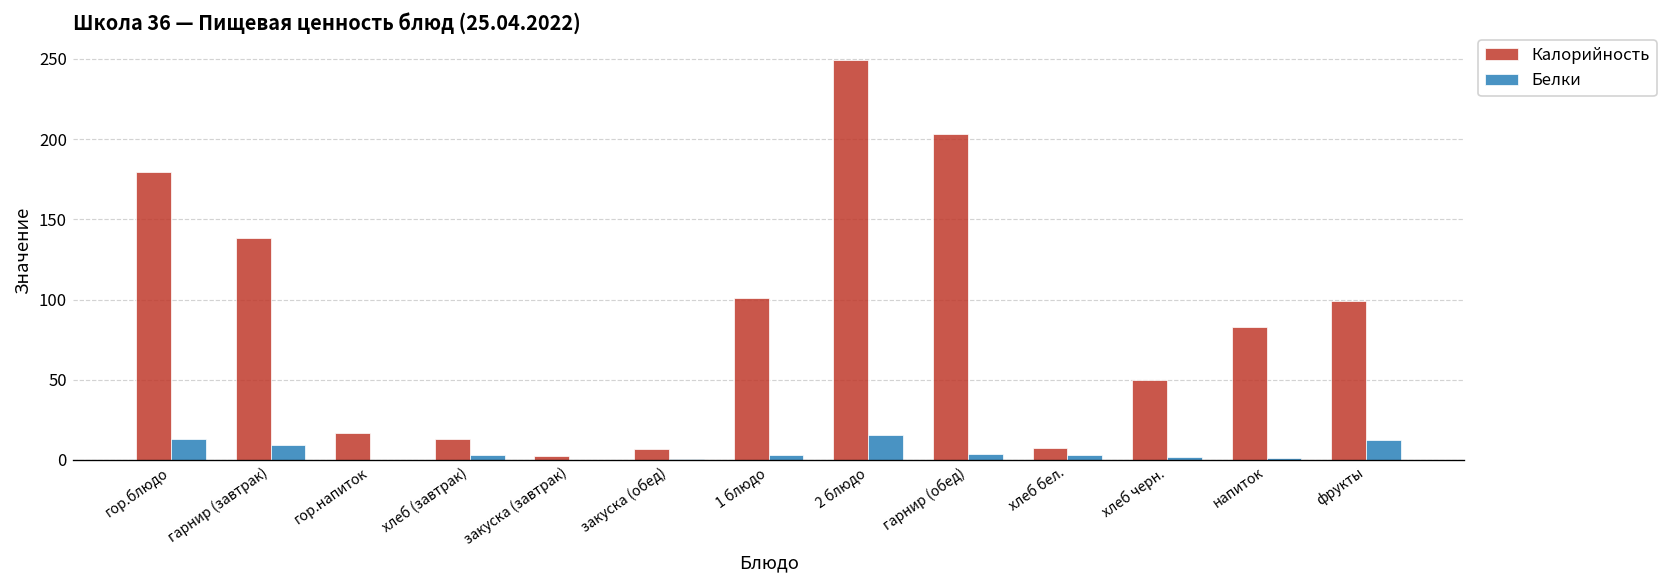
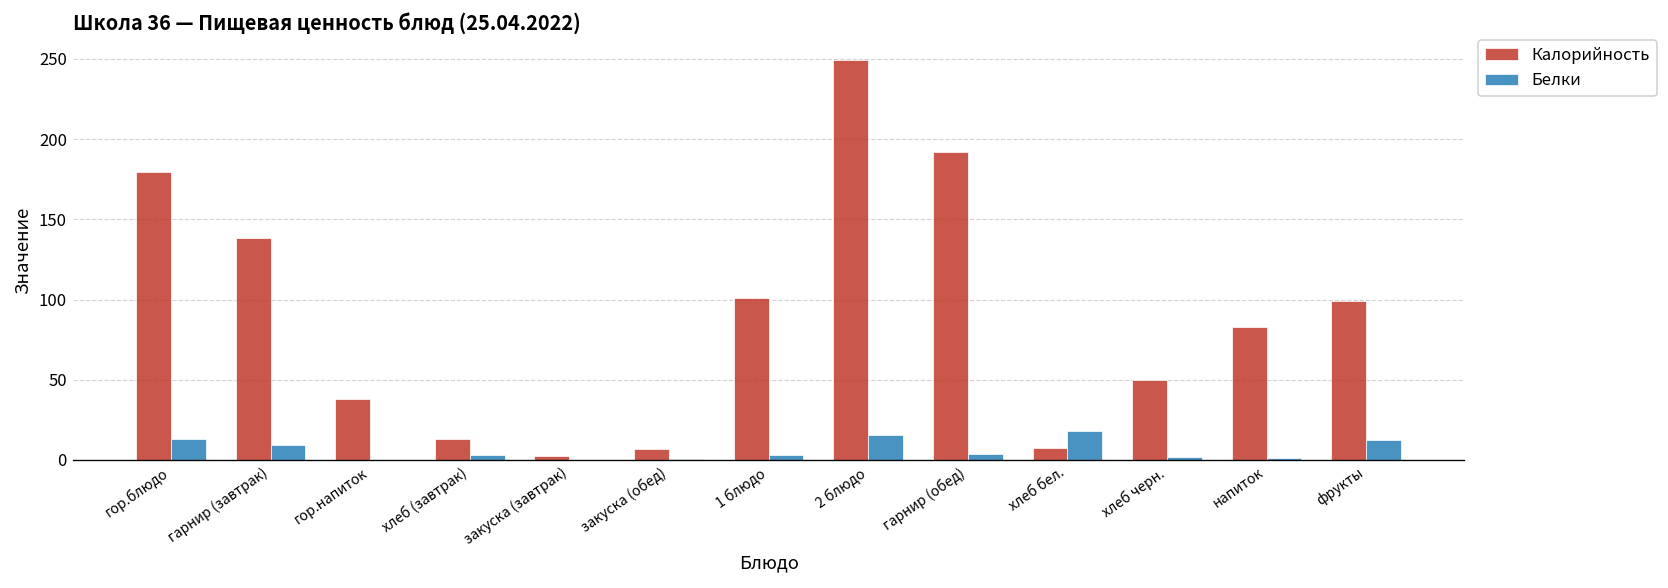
Калорийность, гор.напиток: 17 -> 38
Калорийность, гарнир (обед): 203 -> 192
Белки, хлеб бел.: 3 -> 18
